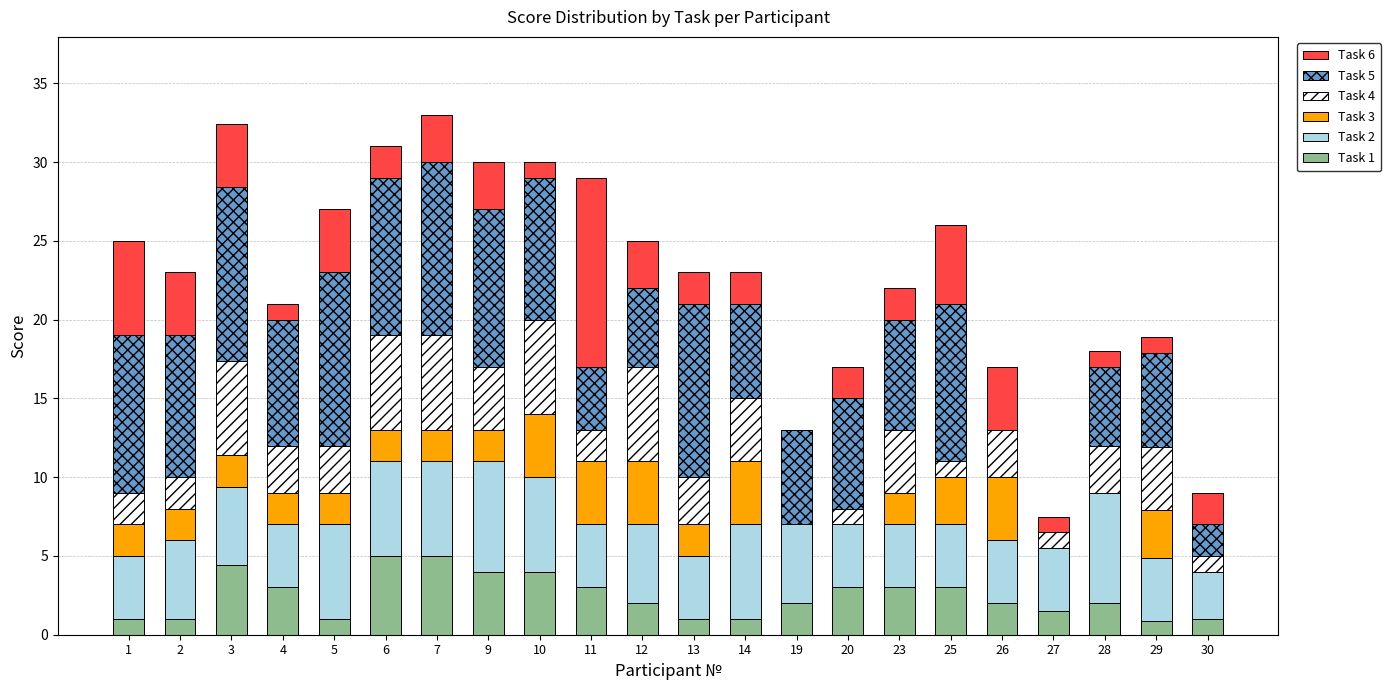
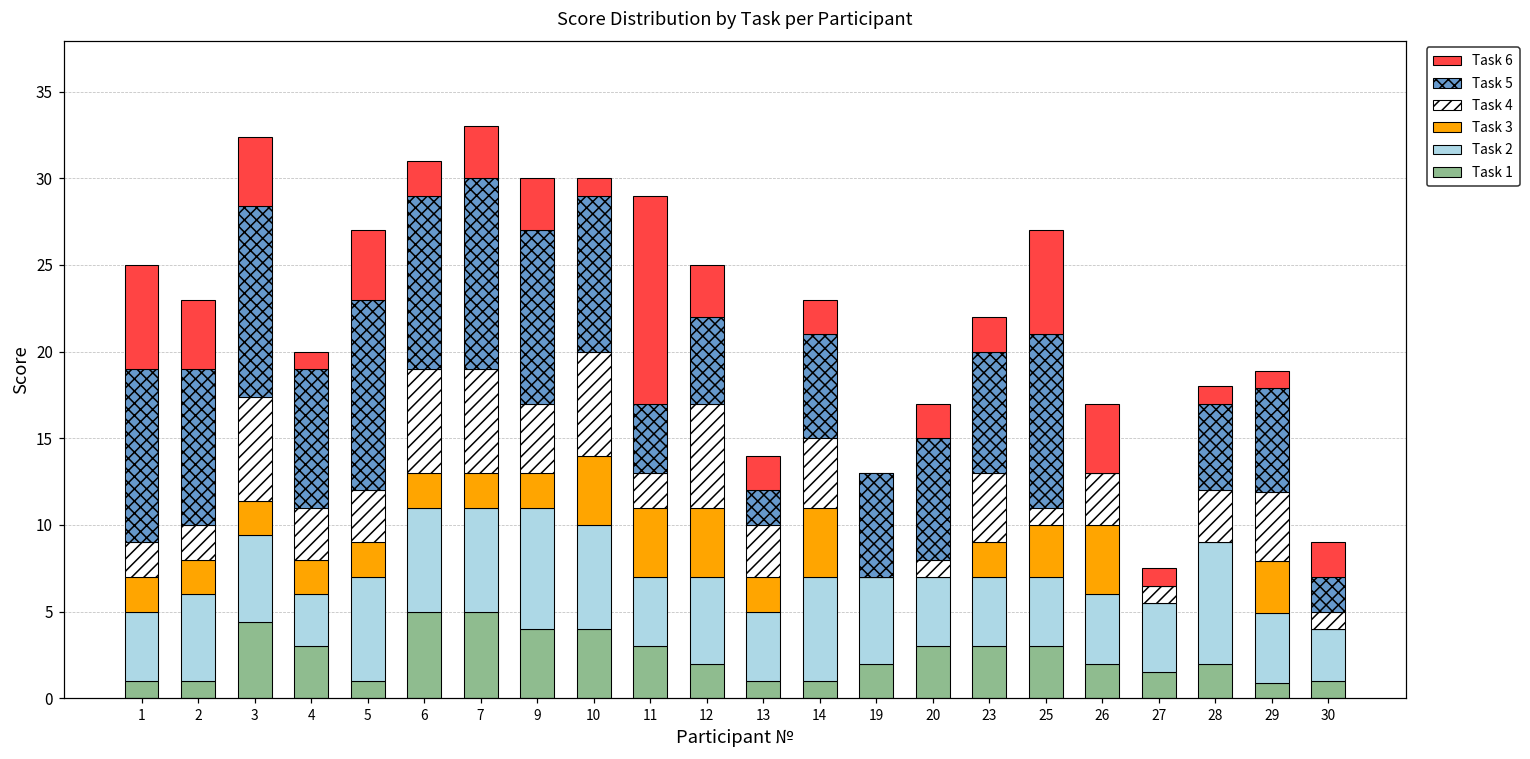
Task 2, 4: 4 -> 3
Task 5, 13: 11 -> 2
Task 6, 25: 5 -> 6
